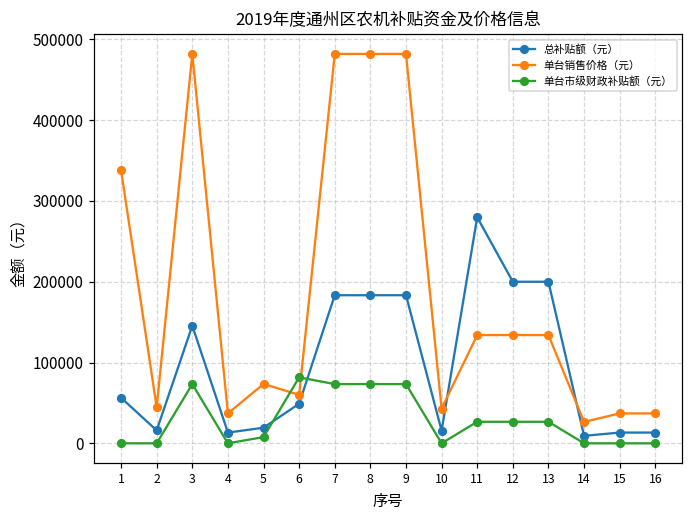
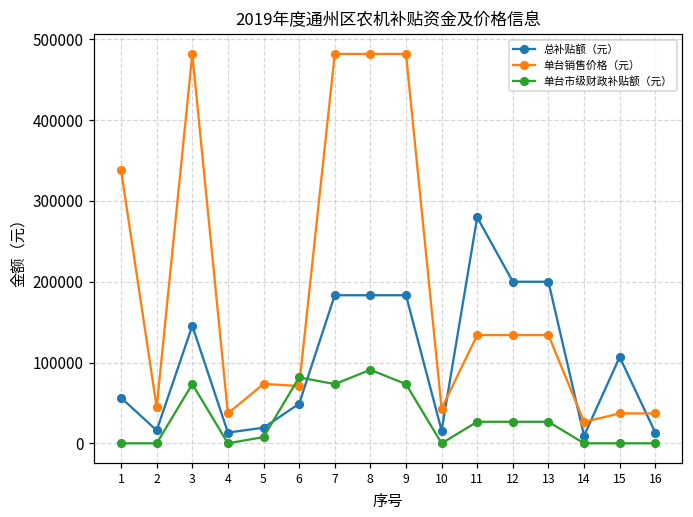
单台销售价格（元）, 6: 60000 -> 70000
单台市级财政补贴额（元）, 8: 70000 -> 90000
总补贴额（元）, 15: 10000 -> 110000
